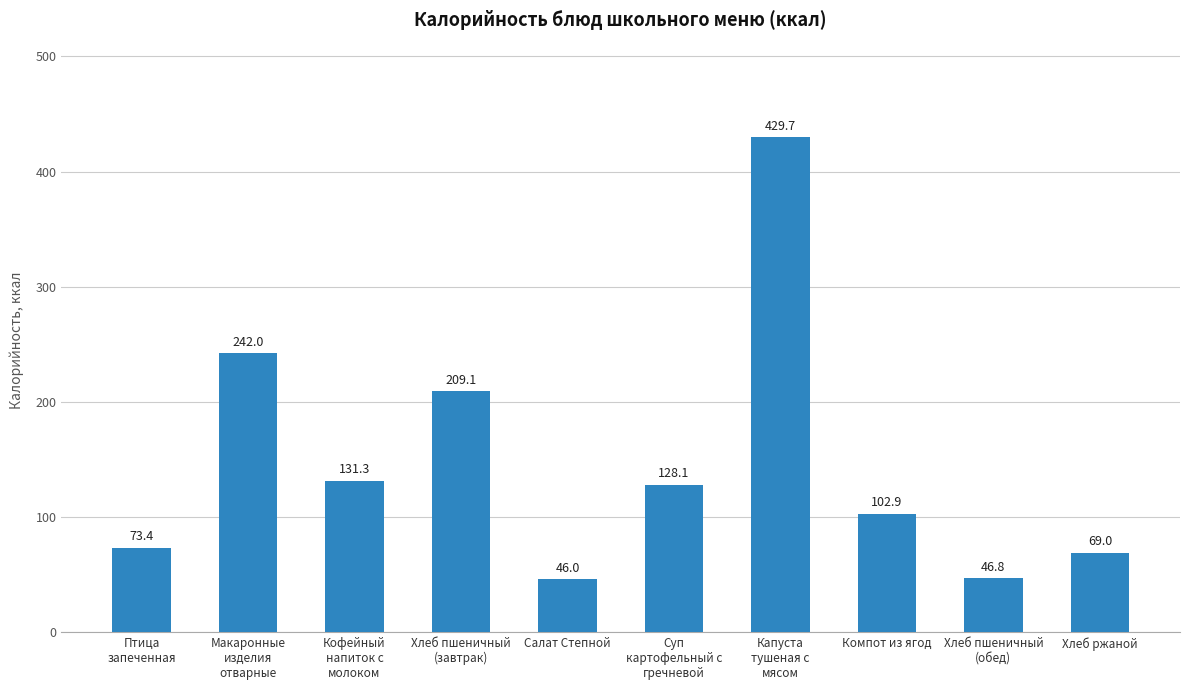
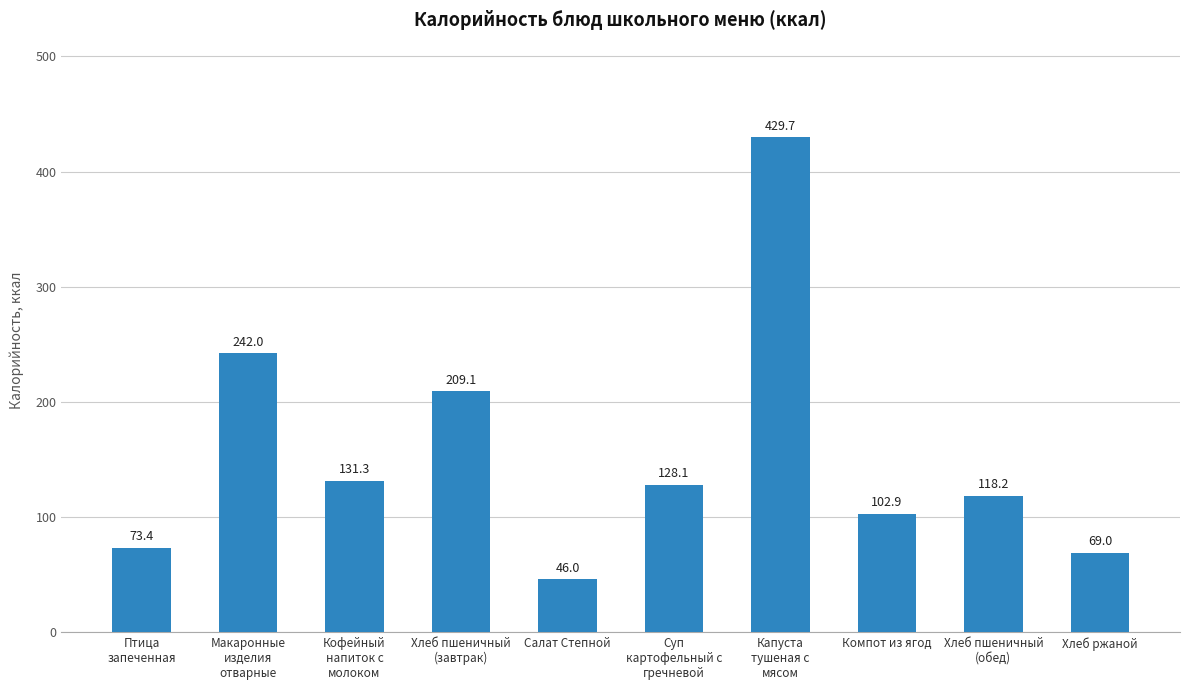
Хлеб пшеничный (обед): 46.8 -> 118.2
